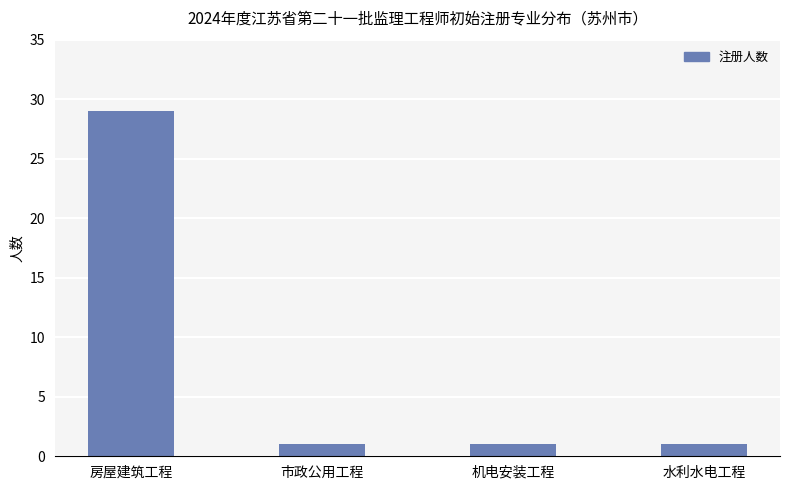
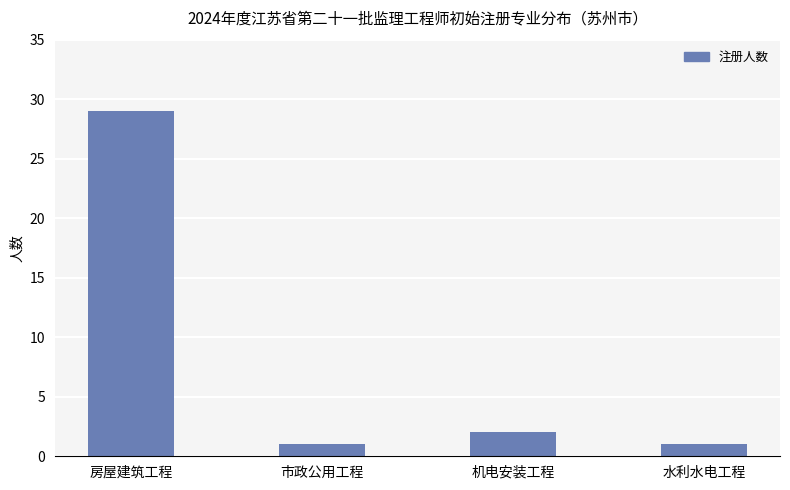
机电安装工程: 1 -> 2
